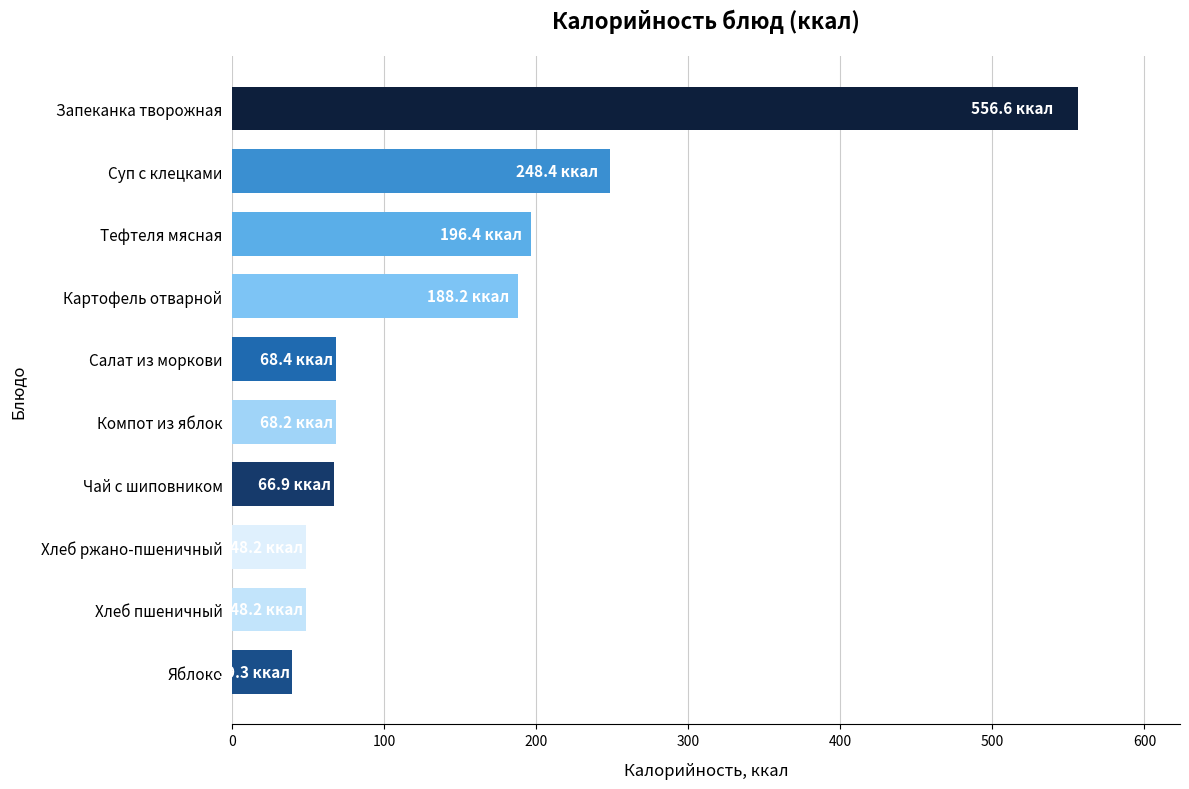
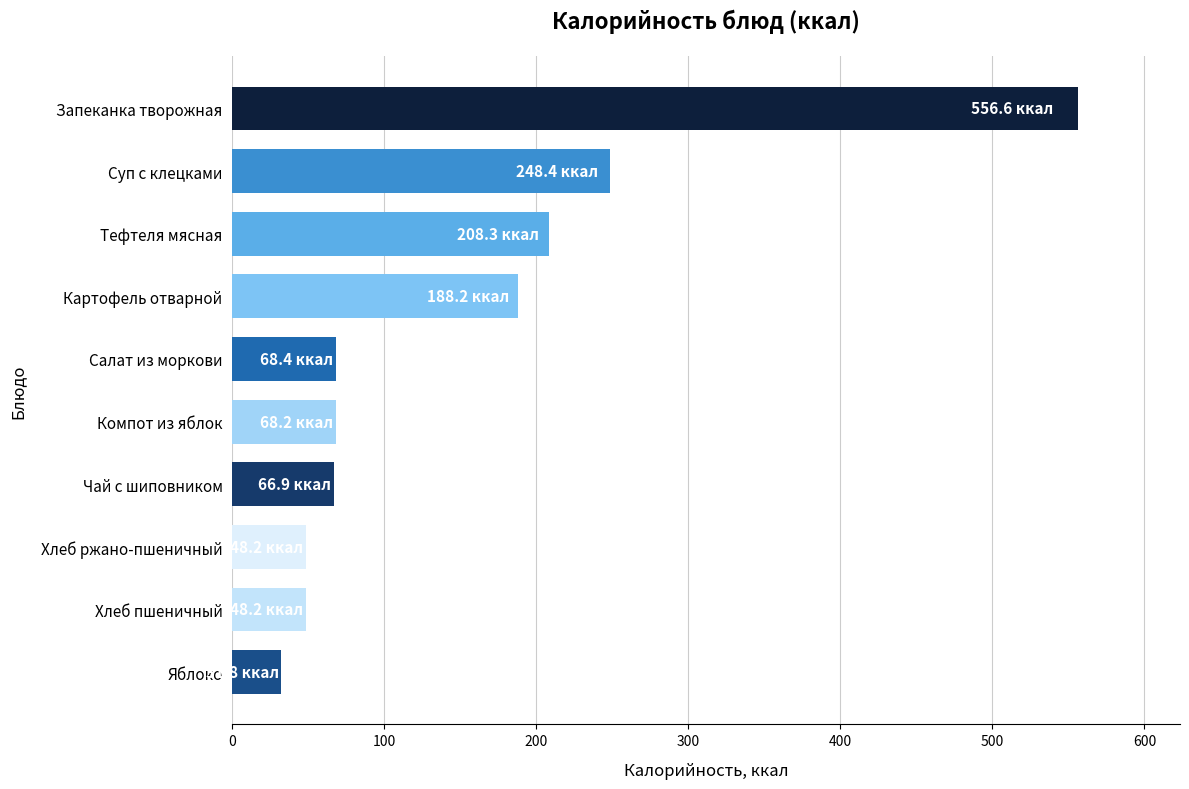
Тефтеля мясная: 196.4 -> 208.3
Яблоко: 39.3 -> 31.8
